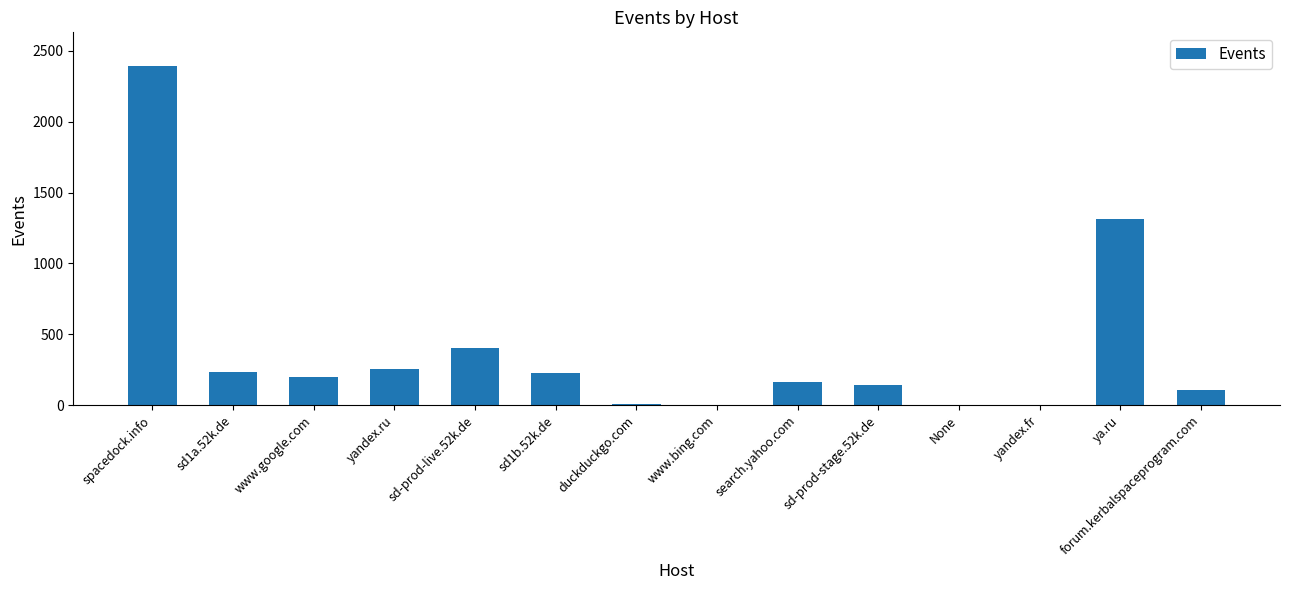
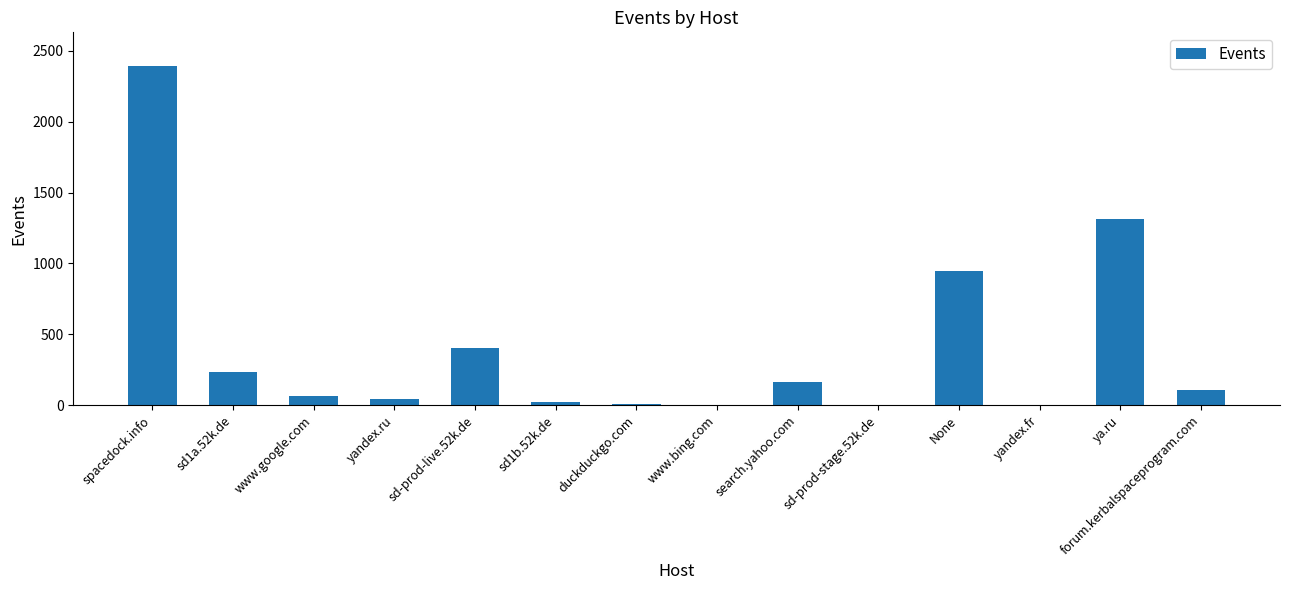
www.google.com: 200 -> 60
yandex.ru: 260 -> 40
sd1b.52k.de: 220 -> 20
sd-prod-stage.52k.de: 140 -> 0
None: 0 -> 950
